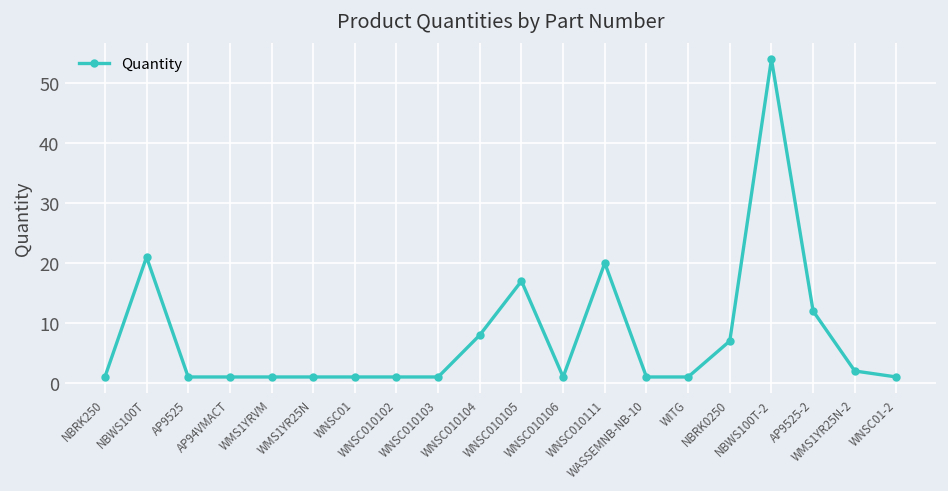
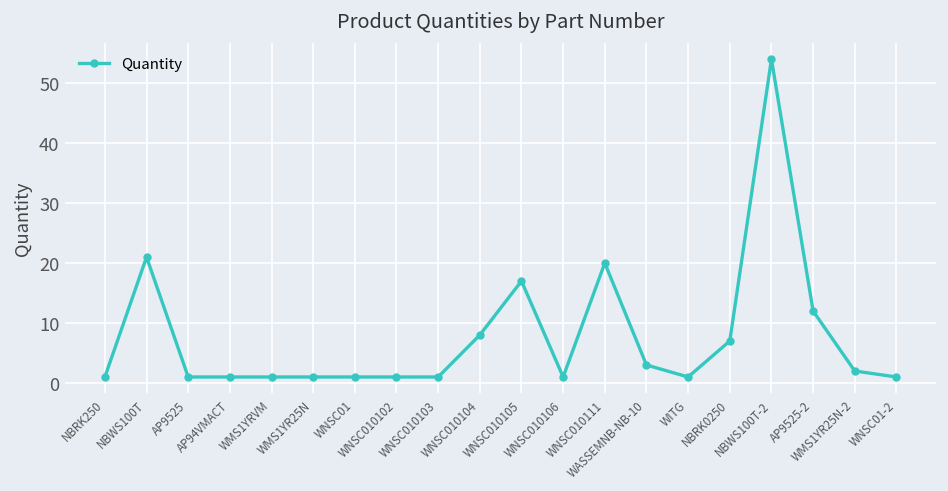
WASSEMNB-NB-10: 1 -> 3
